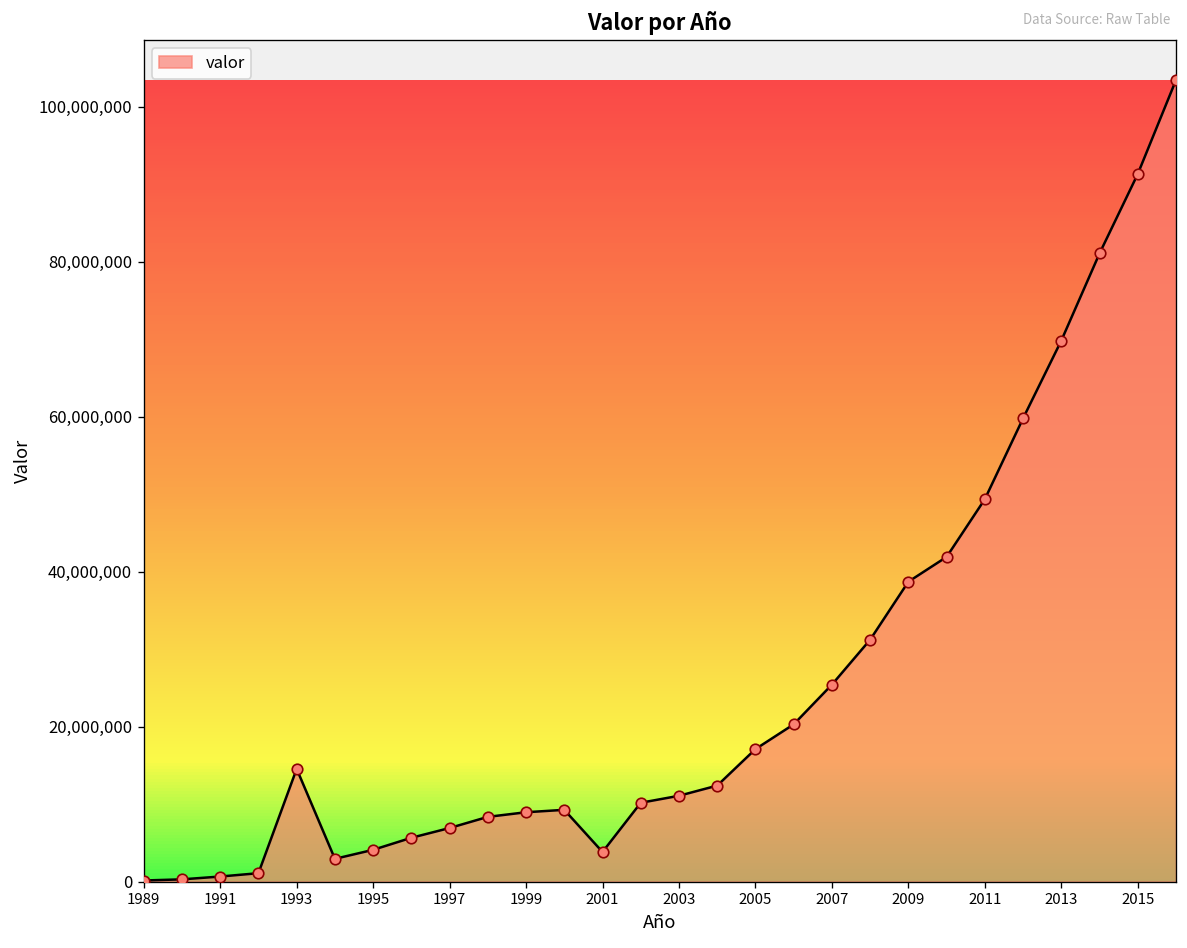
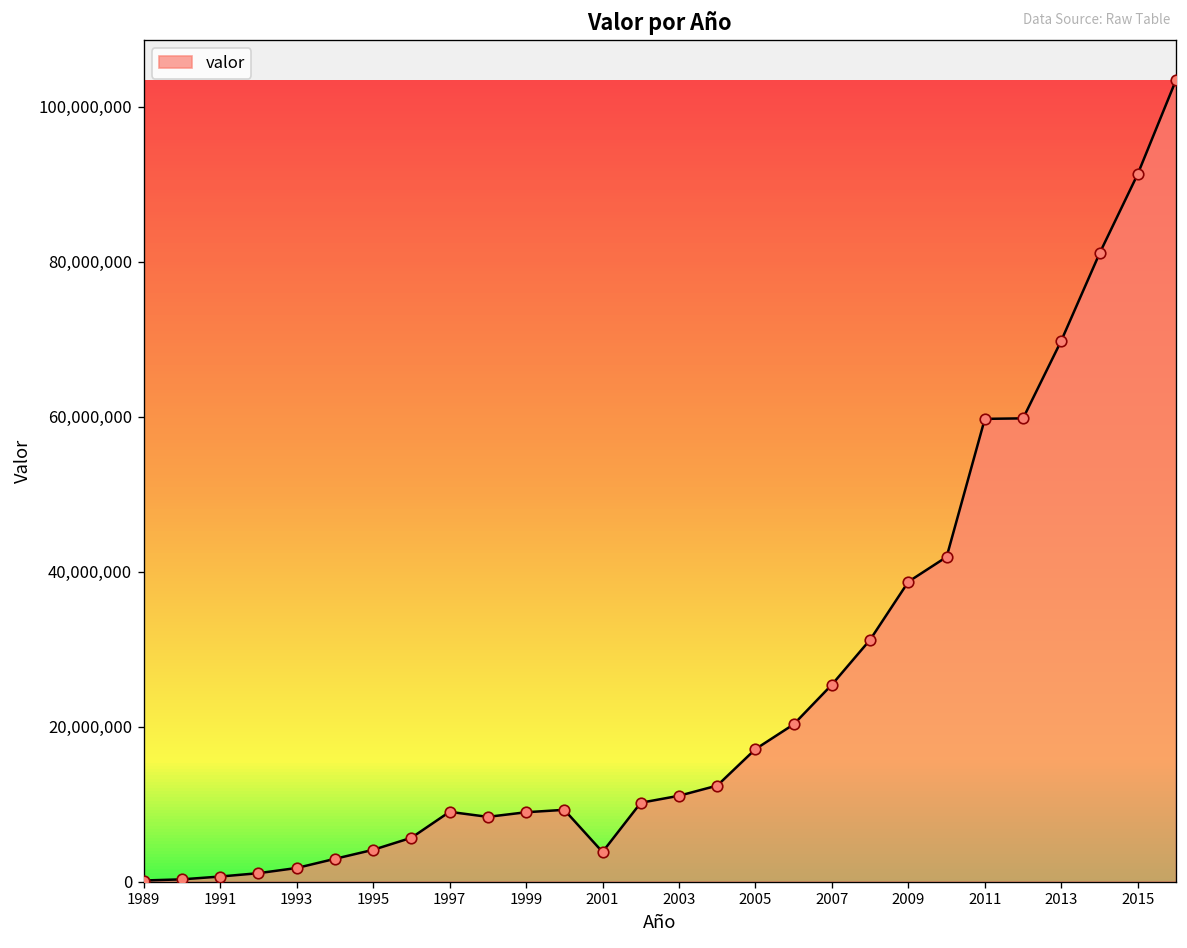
1993: 15,000,000 -> 2,000,000
1997: 7,000,000 -> 9,000,000
2011: 49,000,000 -> 60,000,000
